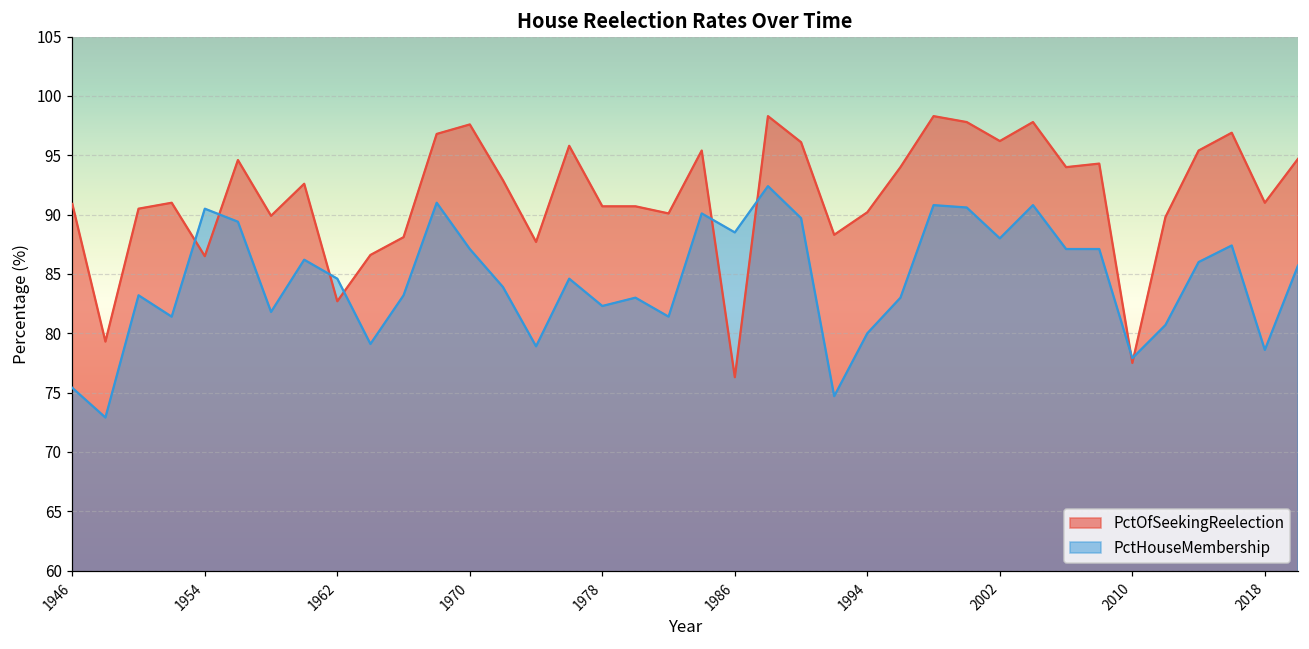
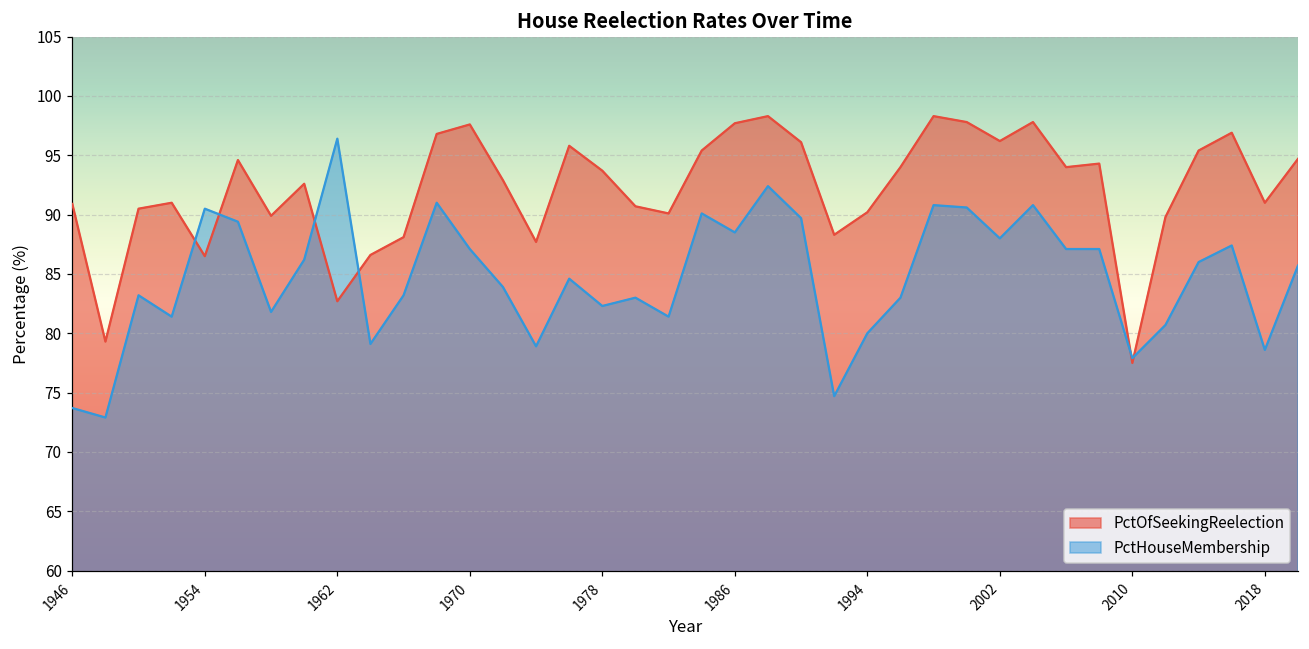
PctHouseMembership, 1946: 75.4 -> 73.7
PctHouseMembership, 1962: 84.6 -> 96.4
PctOfSeekingReelection, 1978: 90.7 -> 93.7
PctOfSeekingReelection, 1986: 76.3 -> 97.7
